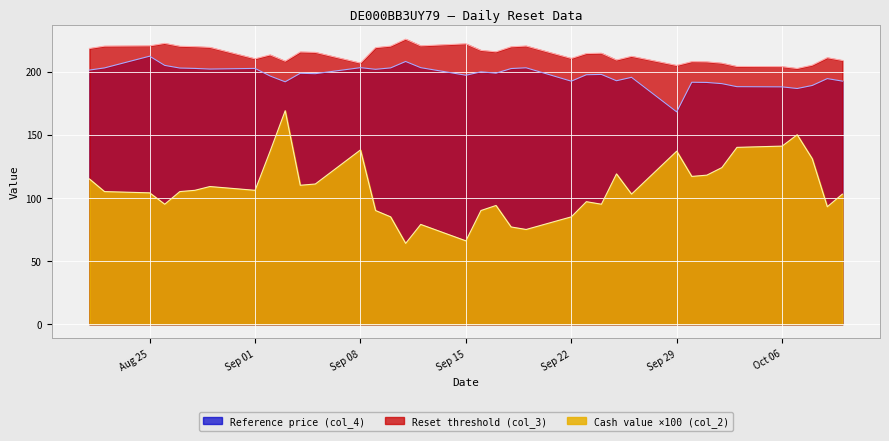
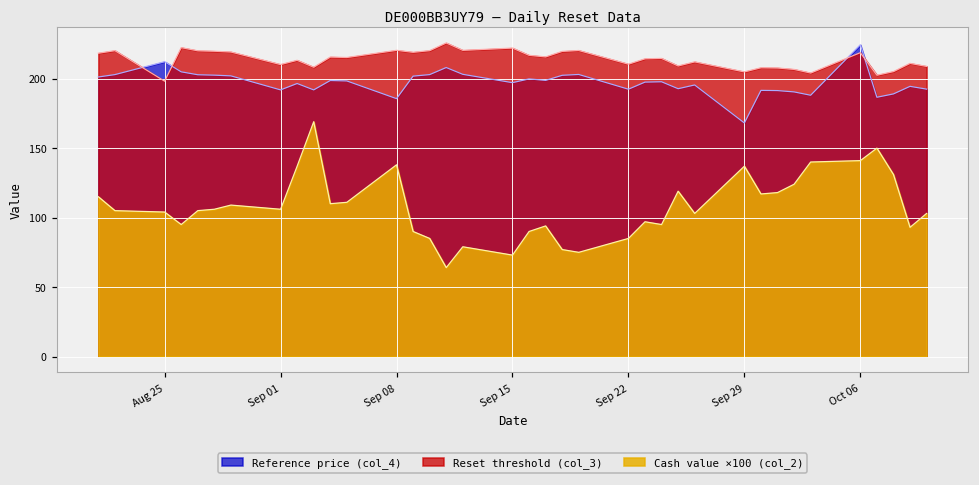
Reset threshold (col_3), Aug 25: 220 -> 198
Reference price (col_4), Sep 01: 203 -> 192
Reference price (col_4), Sep 08: 203 -> 186
Reset threshold (col_3), Sep 08: 207 -> 220
Cash value ×100 (col_2), Sep 15: 66 -> 73
Reference price (col_4), Oct 06: 188 -> 224
Reset threshold (col_3), Oct 06: 204 -> 219
